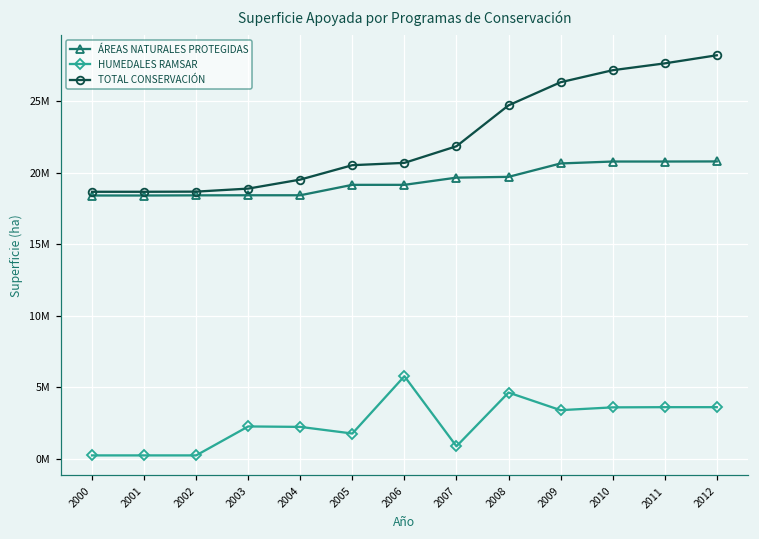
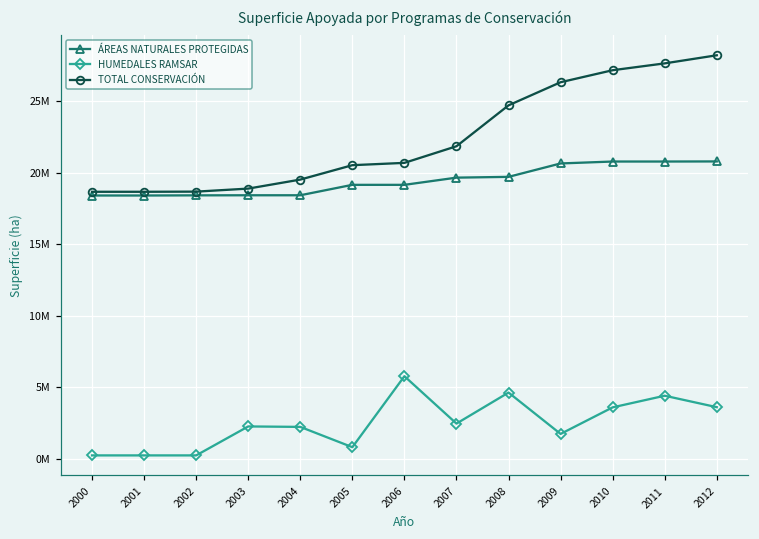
HUMEDALES RAMSAR, 2005: 1800000 -> 800000
HUMEDALES RAMSAR, 2007: 900000 -> 2500000
HUMEDALES RAMSAR, 2009: 3400000 -> 1800000
HUMEDALES RAMSAR, 2011: 3600000 -> 4400000
